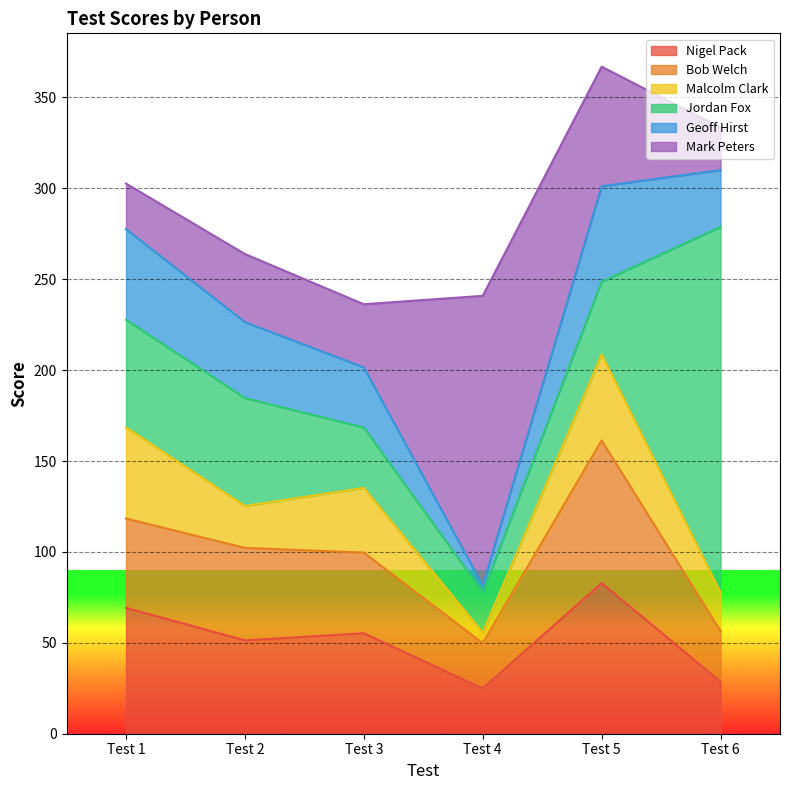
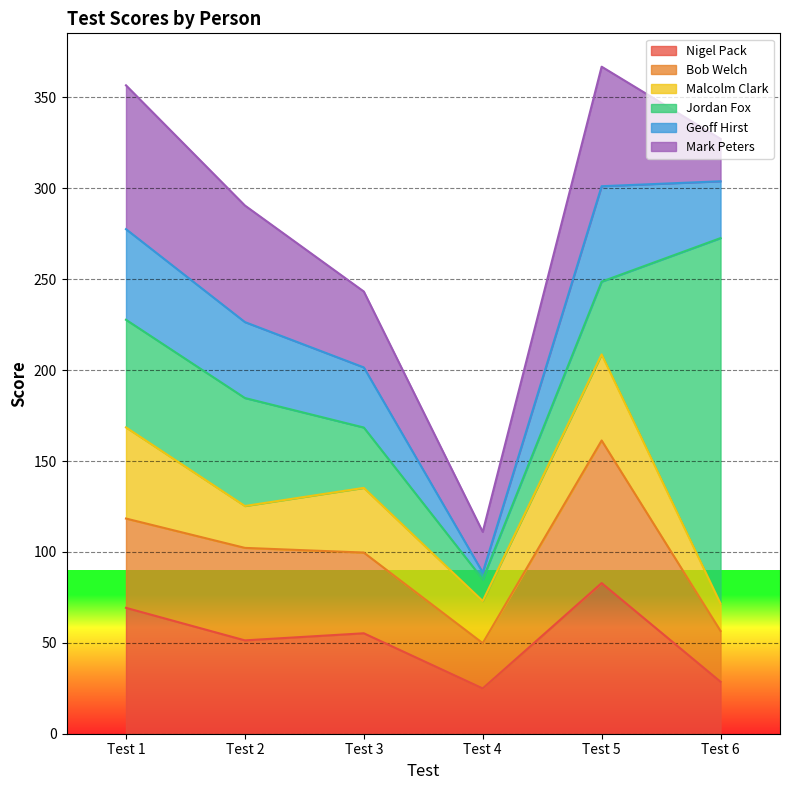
Mark Peters, Test 1: 25 -> 79
Mark Peters, Test 2: 37 -> 64
Mark Peters, Test 3: 35 -> 42
Malcolm Clark, Test 4: 6 -> 23
Jordan Fox, Test 4: 22 -> 12
Mark Peters, Test 4: 159 -> 22
Malcolm Clark, Test 6: 21 -> 15
